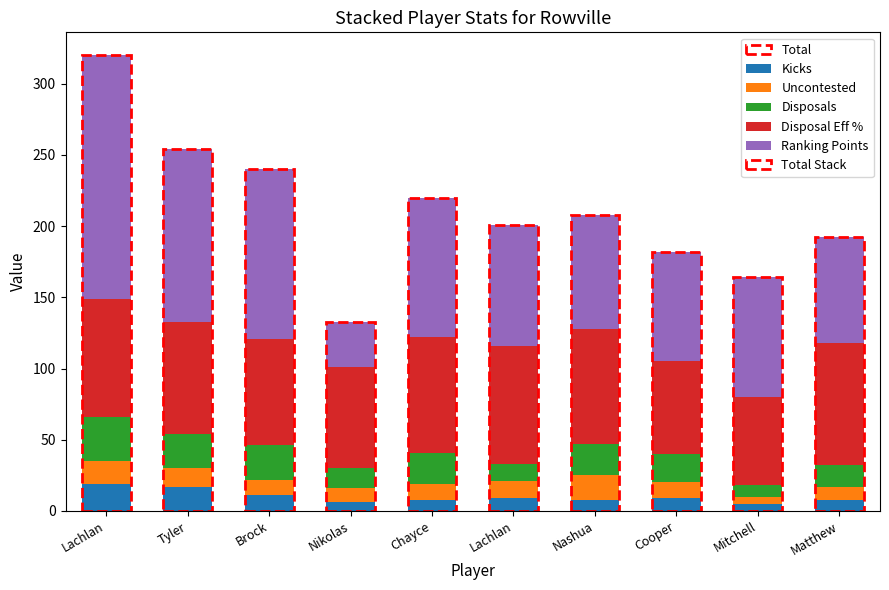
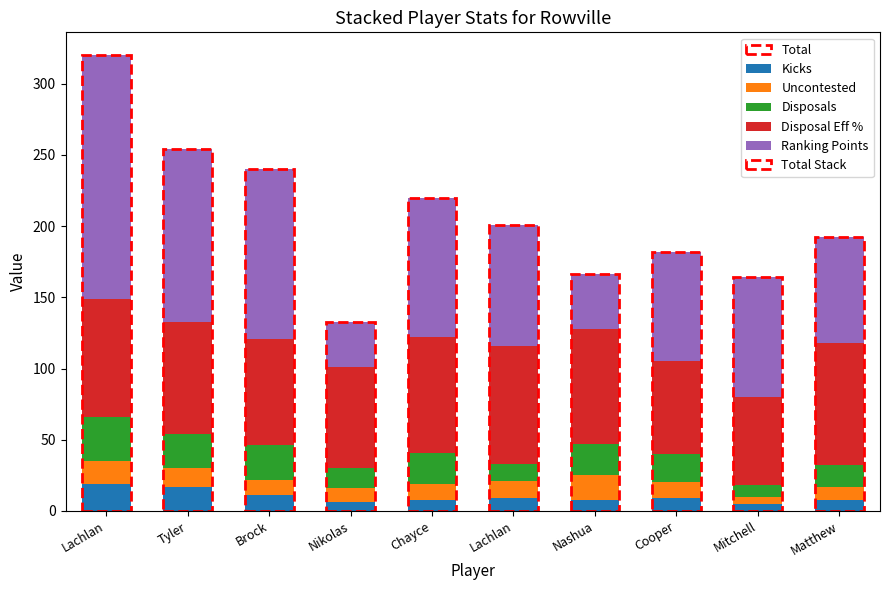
Ranking Points, Nashua: 80 -> 38
